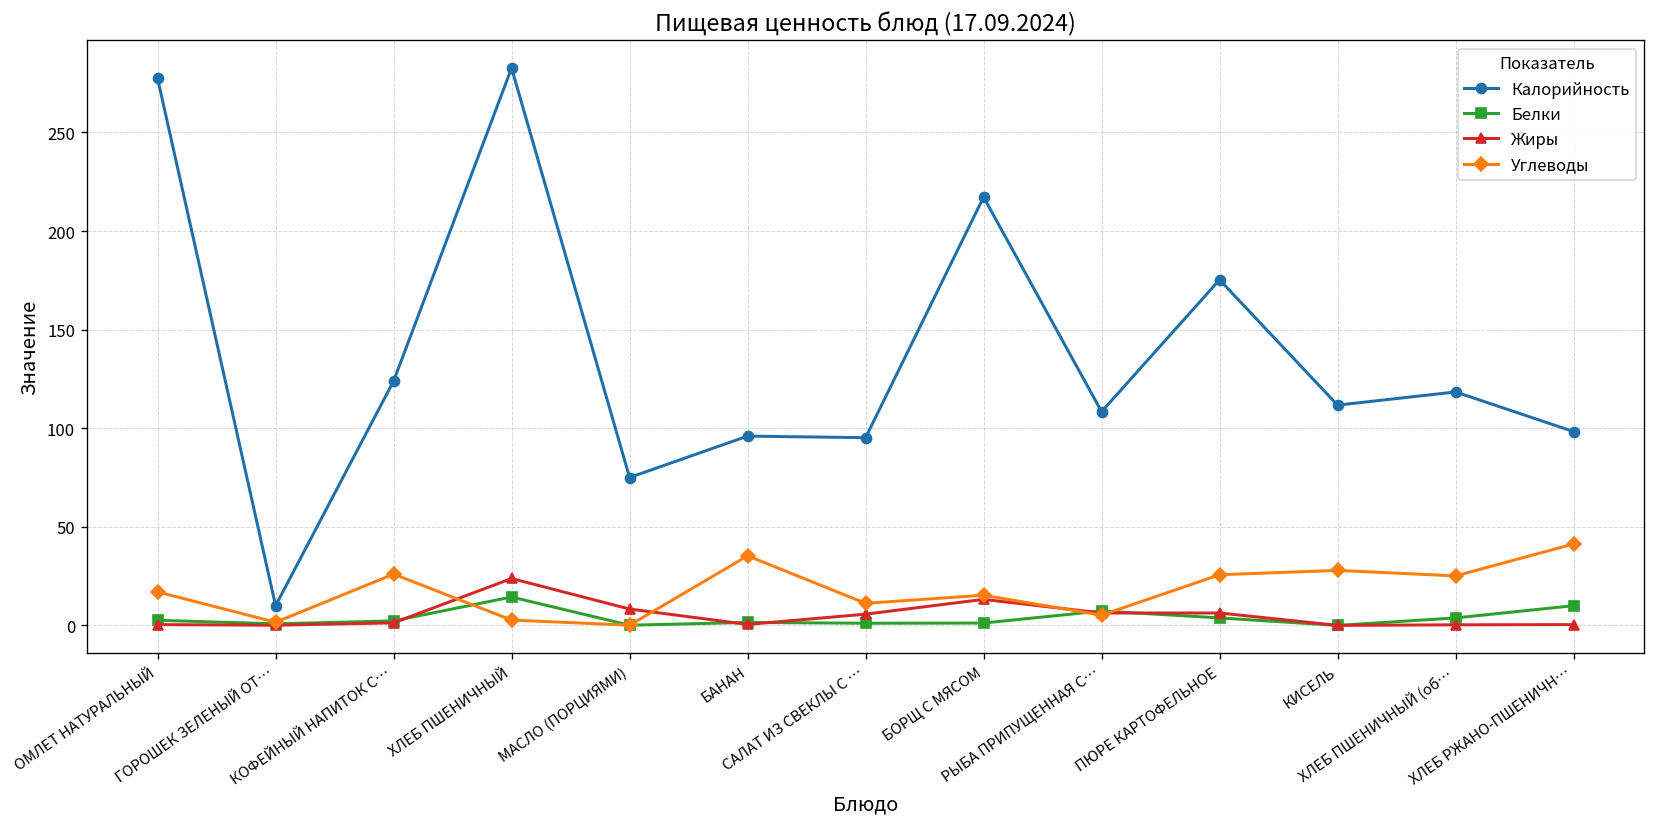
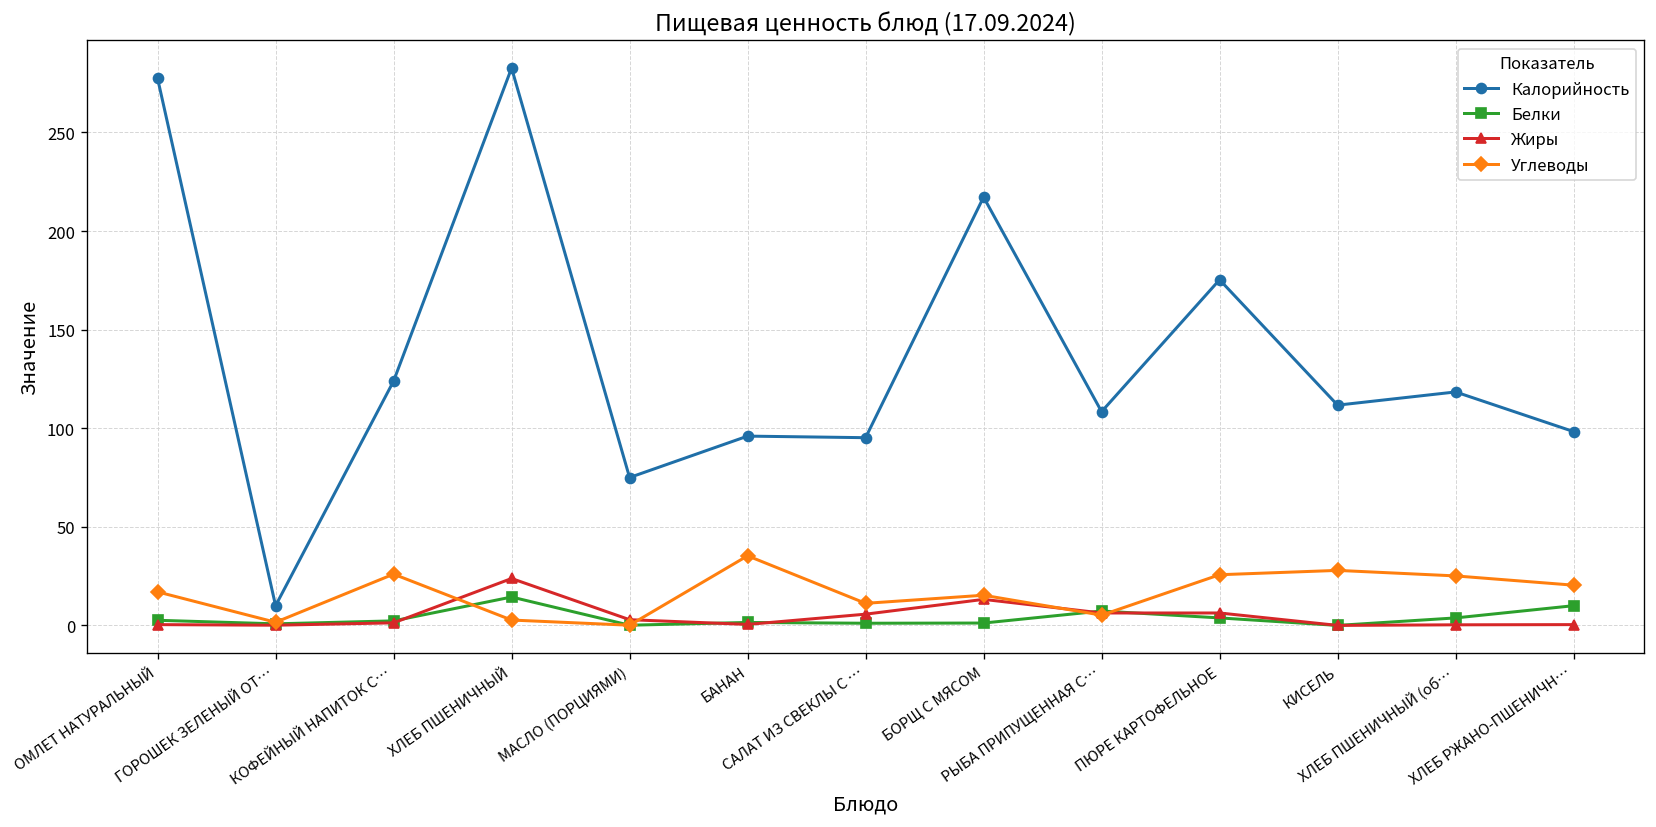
Жиры, МАСЛО (ПОРЦИЯМИ): 8 -> 3
Углеводы, ХЛЕБ РЖАНО-ПШЕНИЧН…: 41 -> 20
